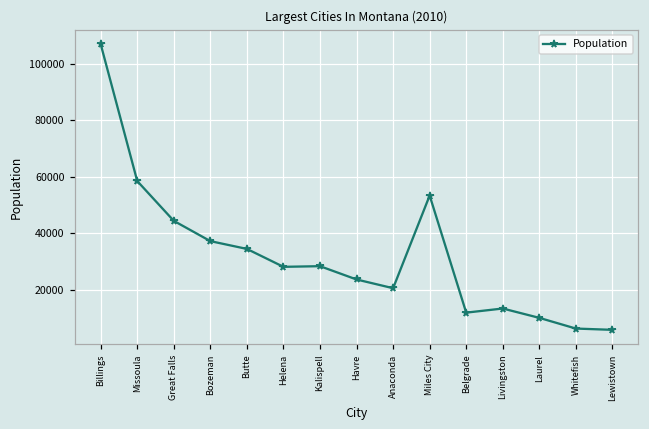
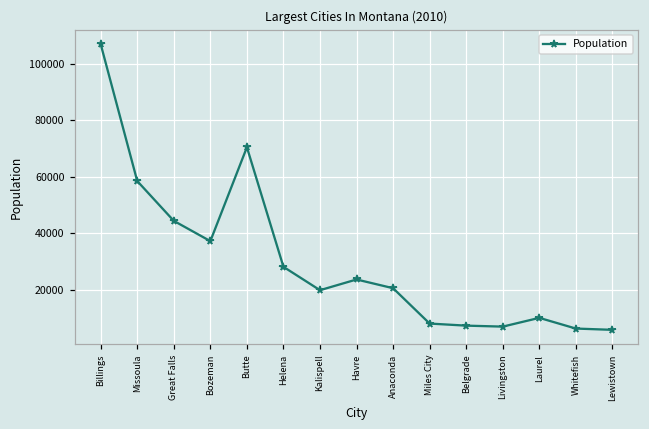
Butte: 35000 -> 70000
Kalispell: 28000 -> 20000
Miles City: 53000 -> 8000
Belgrade: 12000 -> 7000
Livingston: 13000 -> 7000
